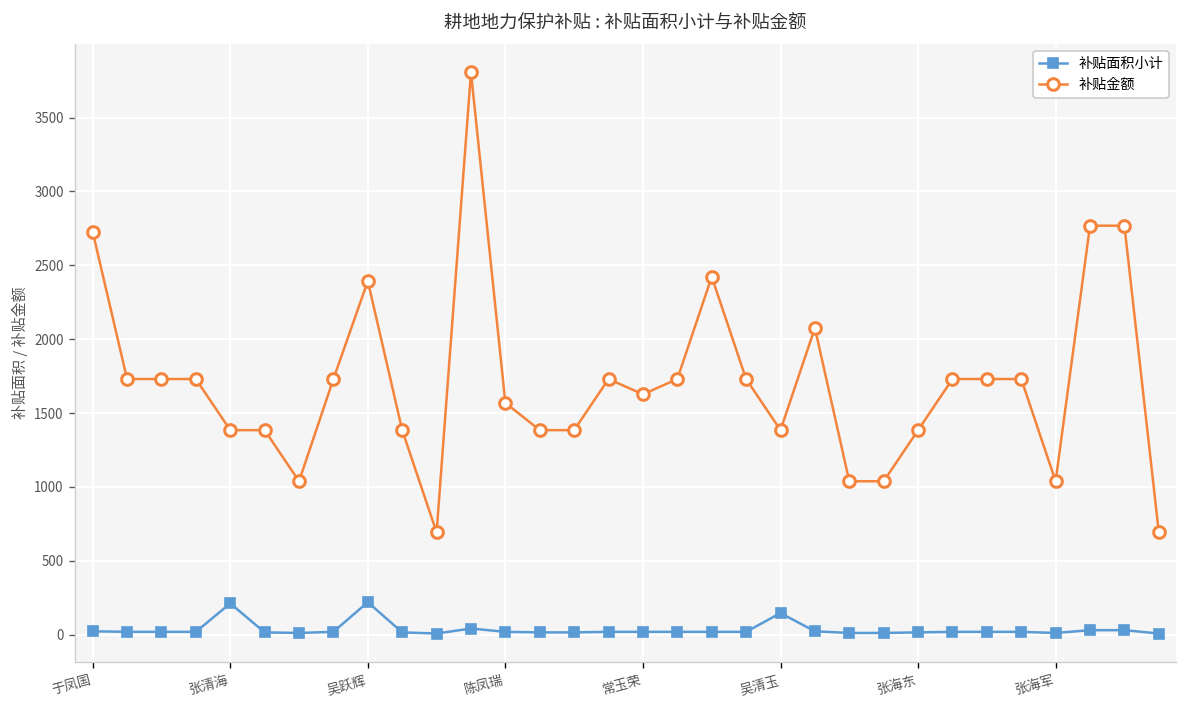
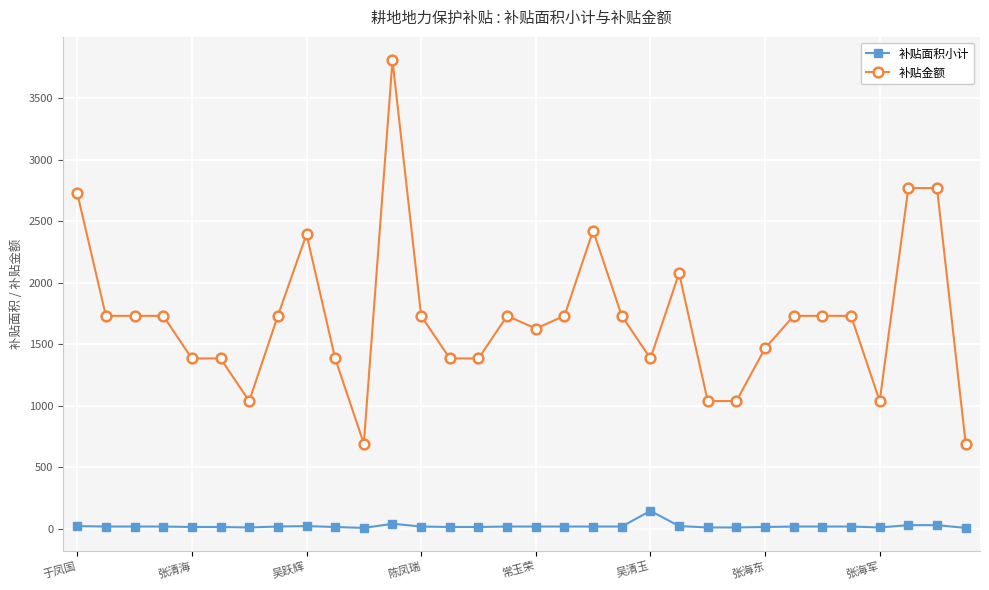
补贴面积小计, 张清海: 210 -> 20
补贴面积小计, 吴跃辉: 220 -> 20
补贴金额, 陈凤瑞: 1570 -> 1730
补贴金额, 张海东: 1380 -> 1470
